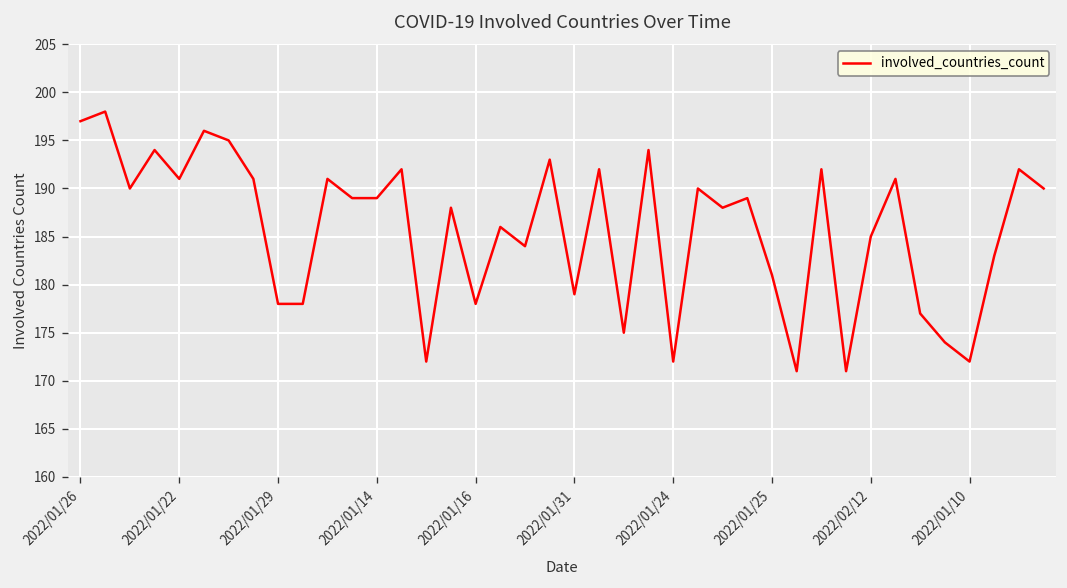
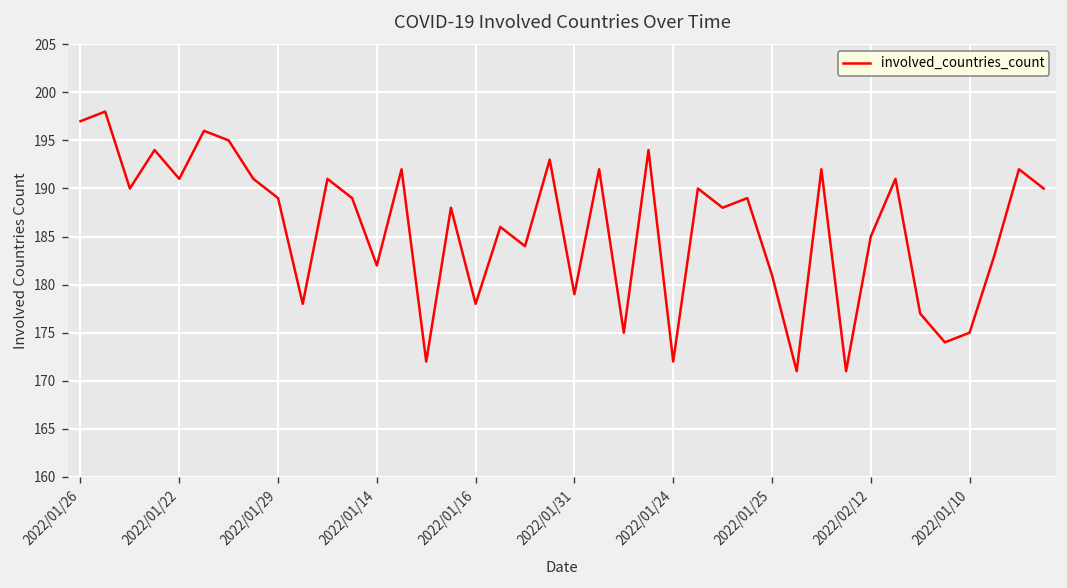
2022/01/29: 178 -> 189
2022/01/14: 189 -> 182
2022/01/10: 172 -> 175
